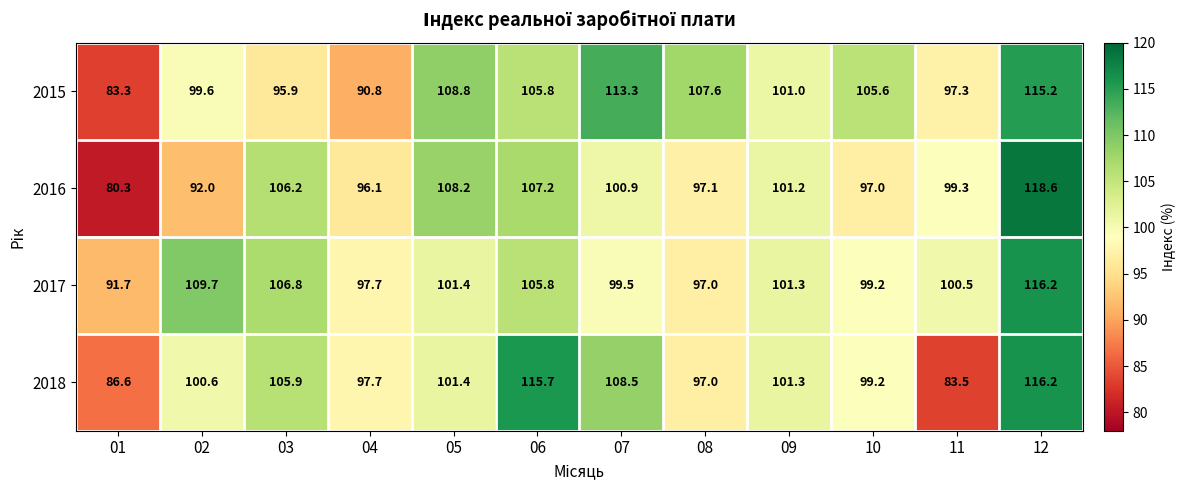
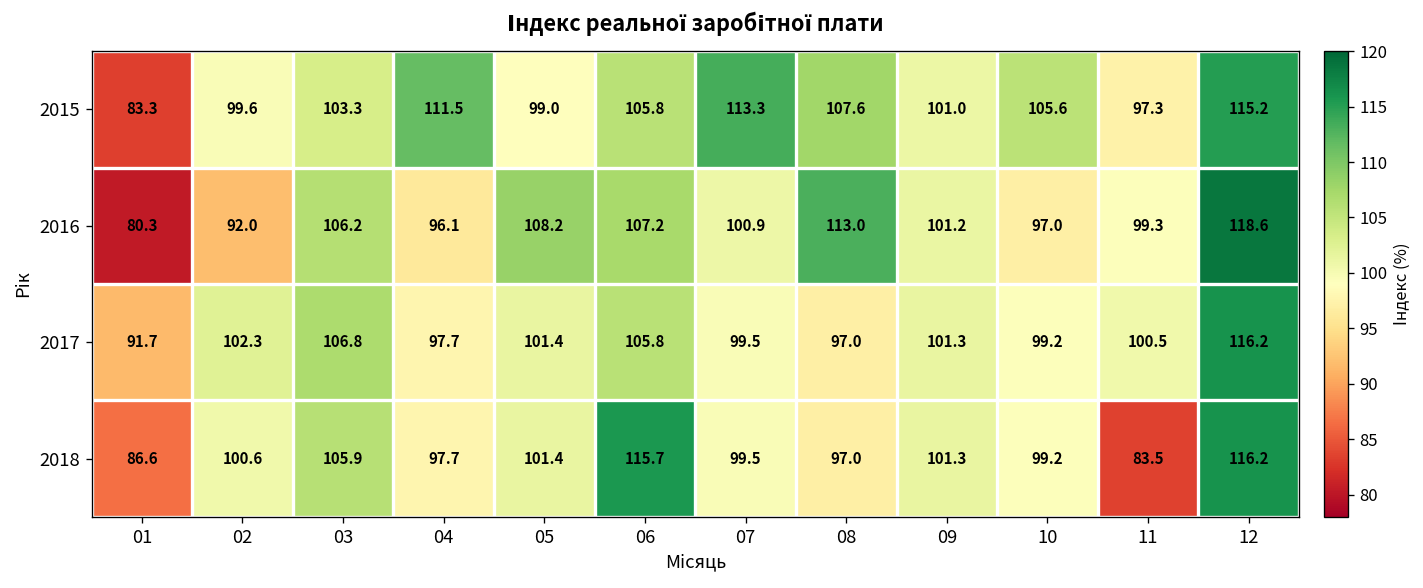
2015, 03: 95.9 -> 103.3
2015, 04: 90.8 -> 111.5
2015, 05: 108.8 -> 99.0
2016, 08: 97.1 -> 113.0
2017, 02: 109.7 -> 102.3
2018, 07: 108.5 -> 99.5
